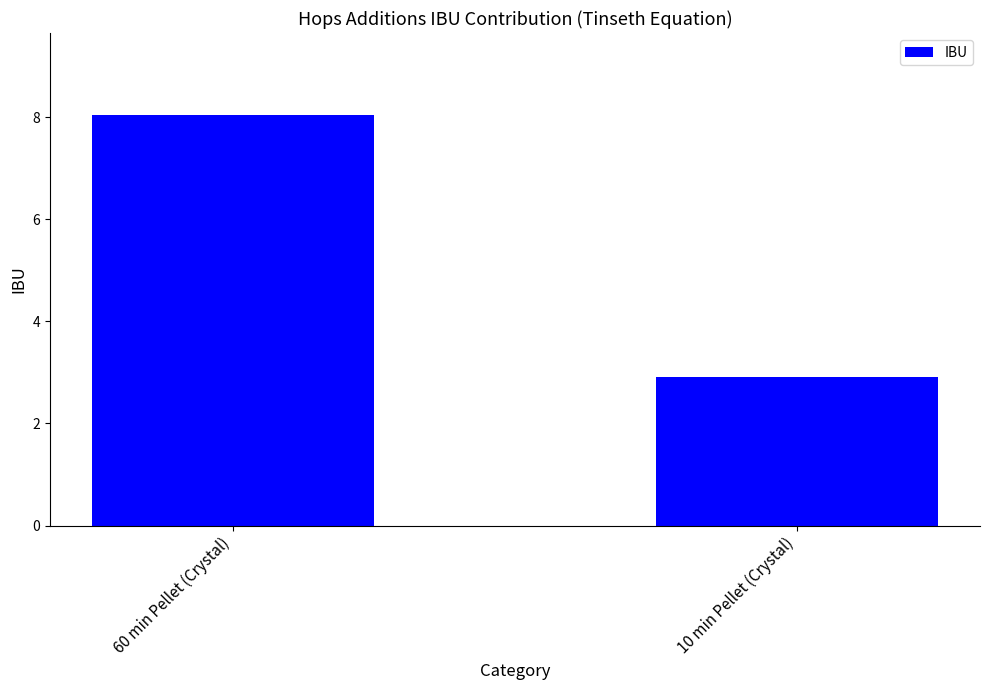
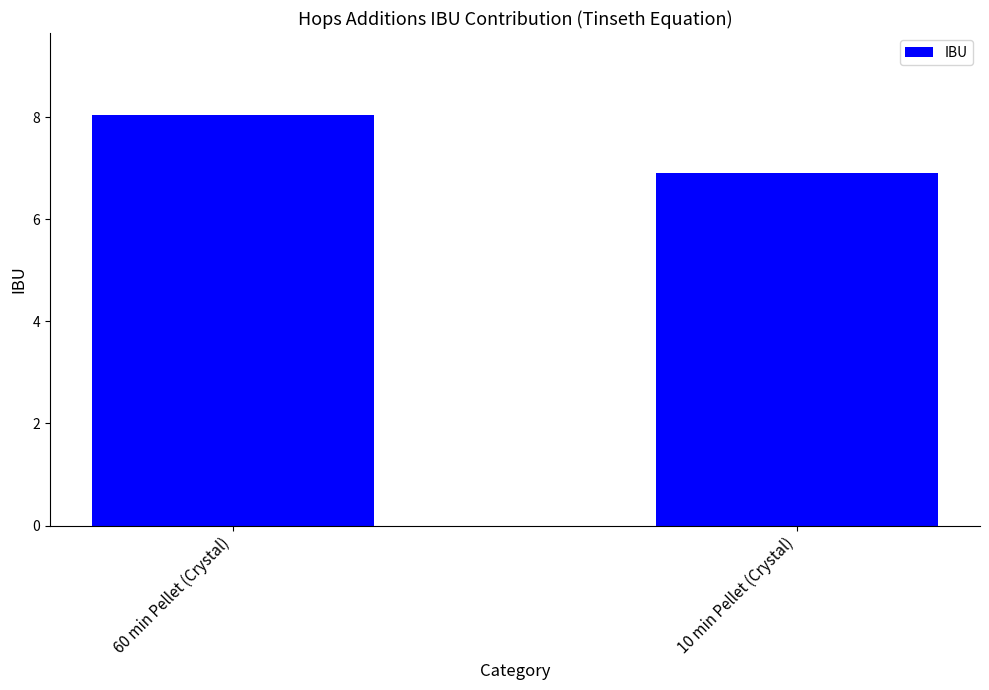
10 min Pellet (Crystal): 2.9 -> 6.9
